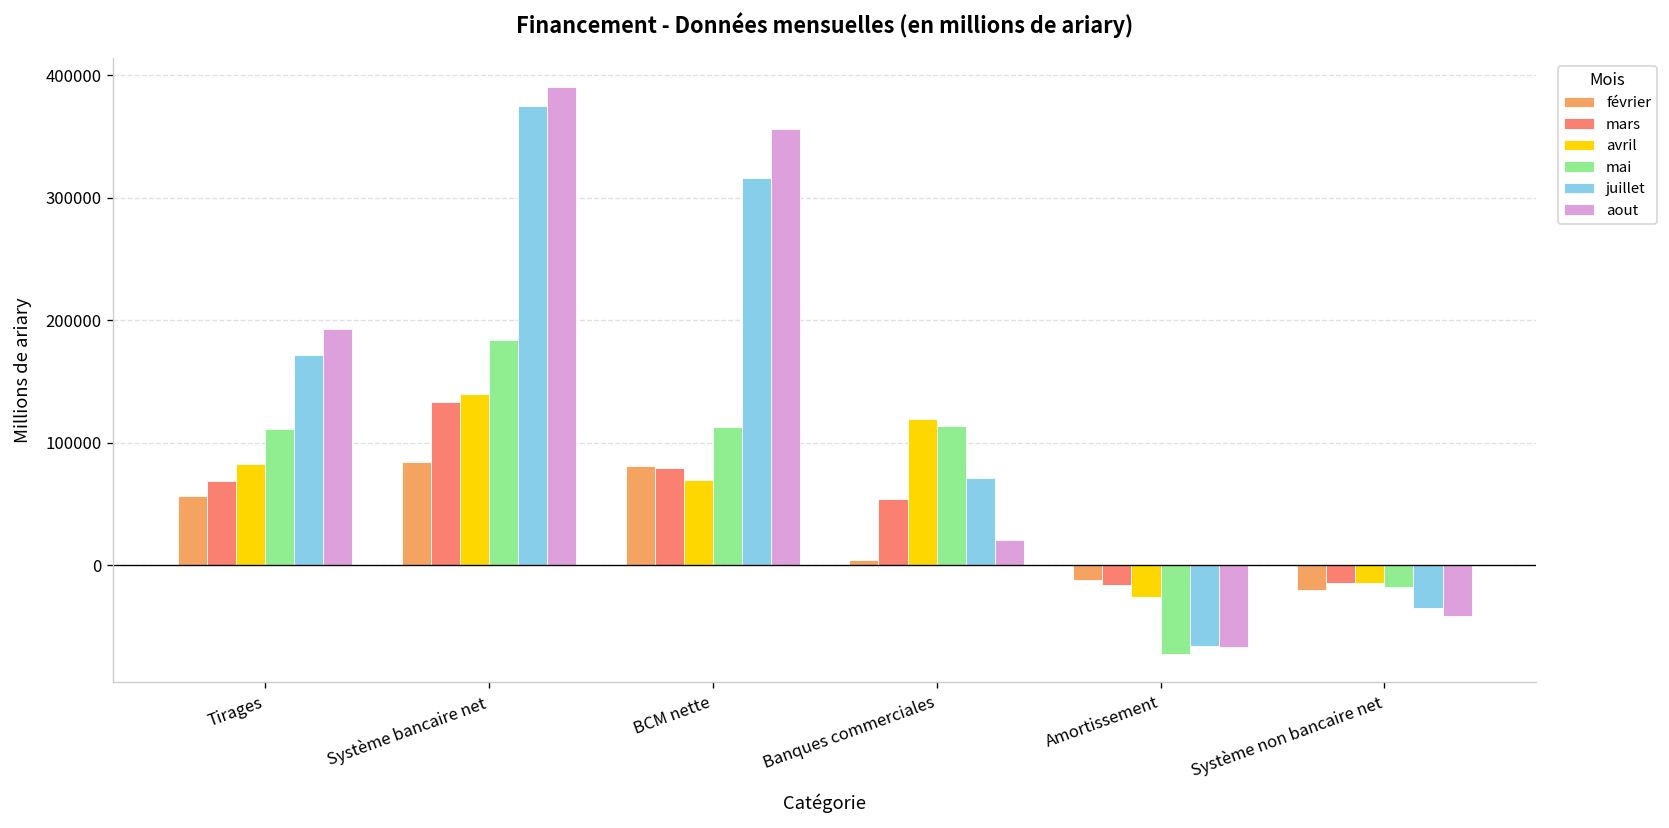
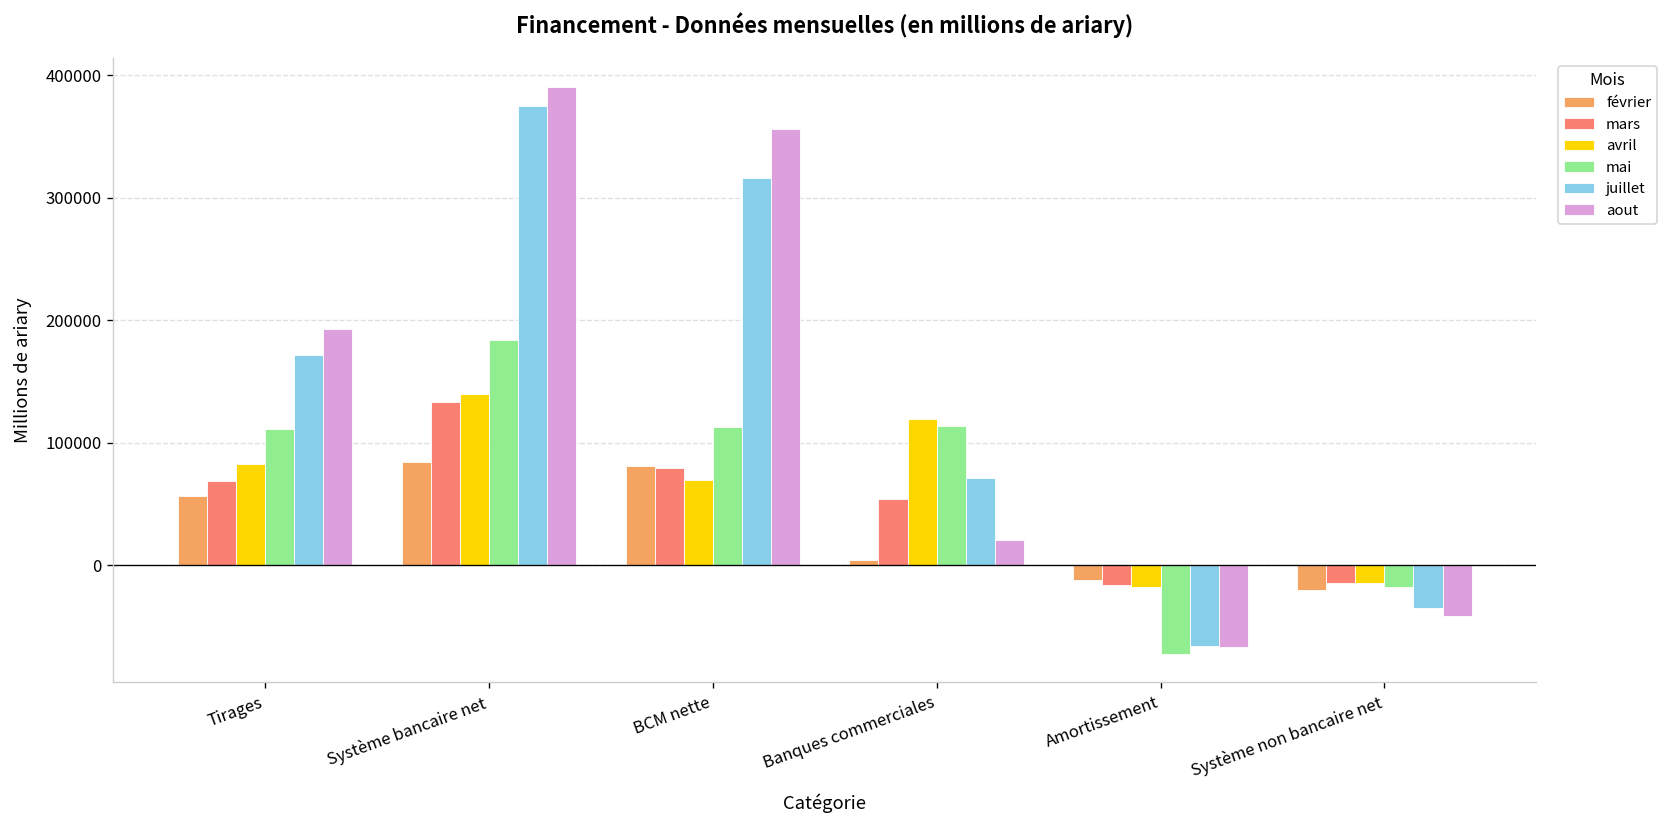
avril, Amortissement: -26000 -> -18000
